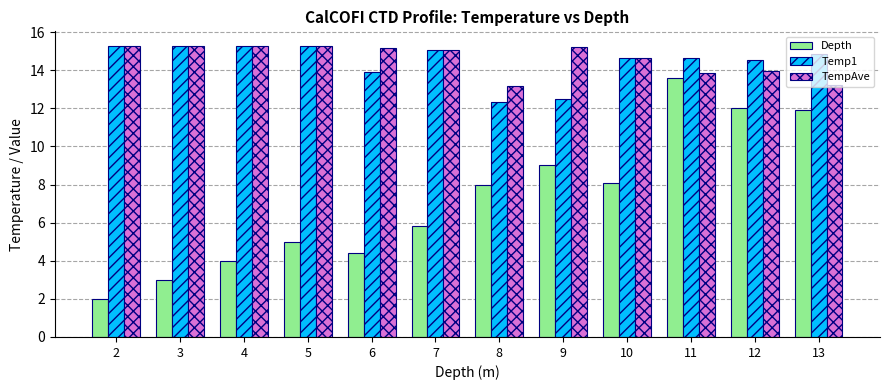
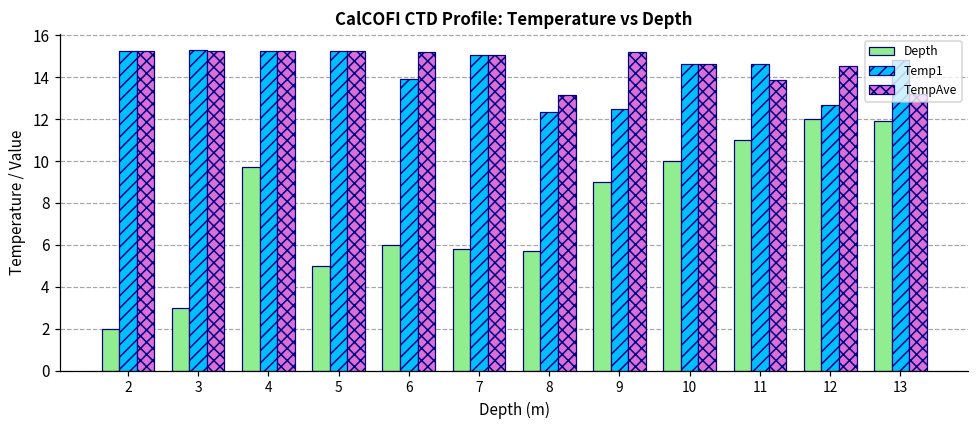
Depth, 4: 4.0 -> 9.7
Depth, 6: 4.4 -> 6.0
Depth, 8: 8.0 -> 5.7
Depth, 10: 8.1 -> 10.0
Depth, 11: 13.6 -> 11.0
Temp1, 12: 14.5 -> 12.7
TempAve, 12: 14.0 -> 14.5
